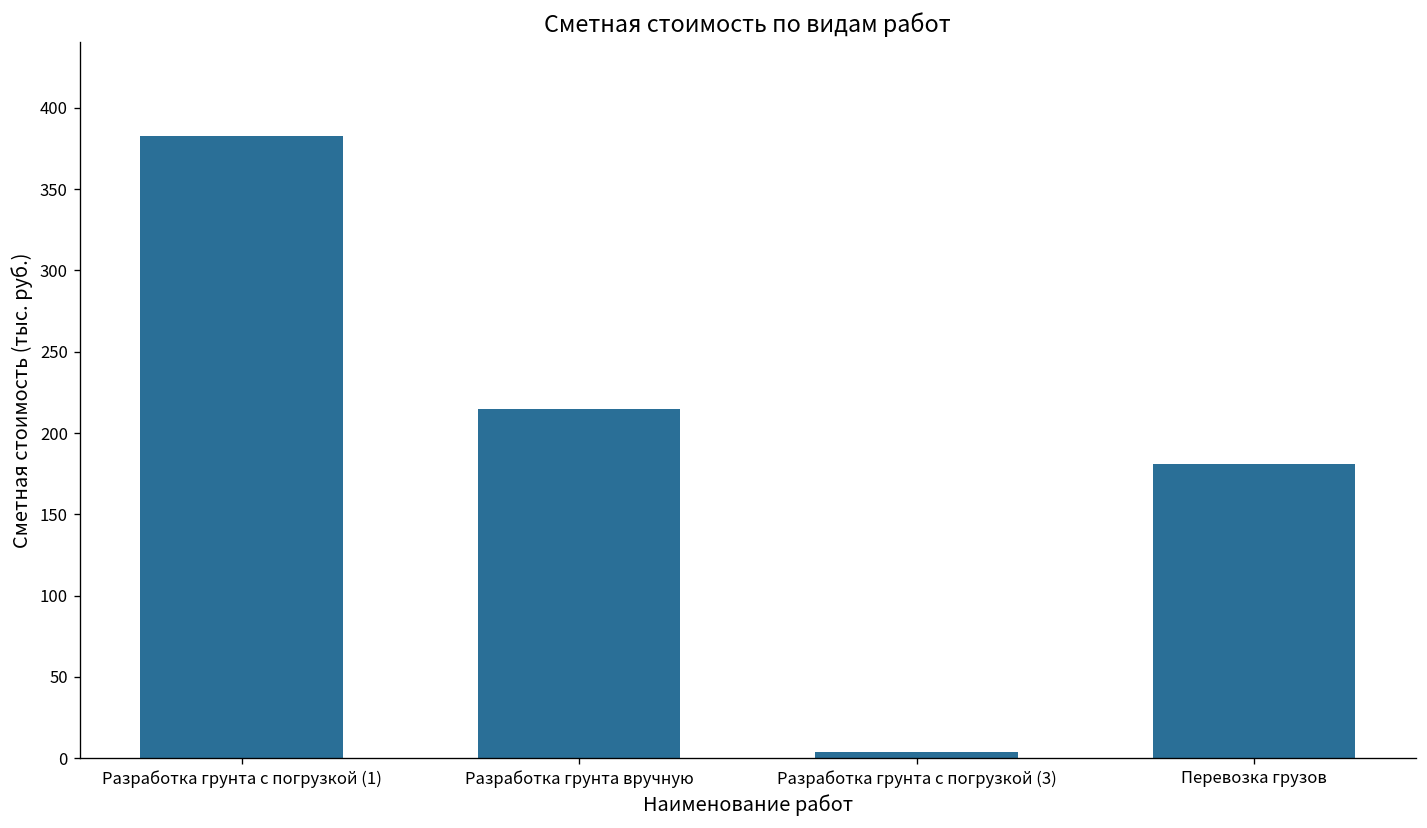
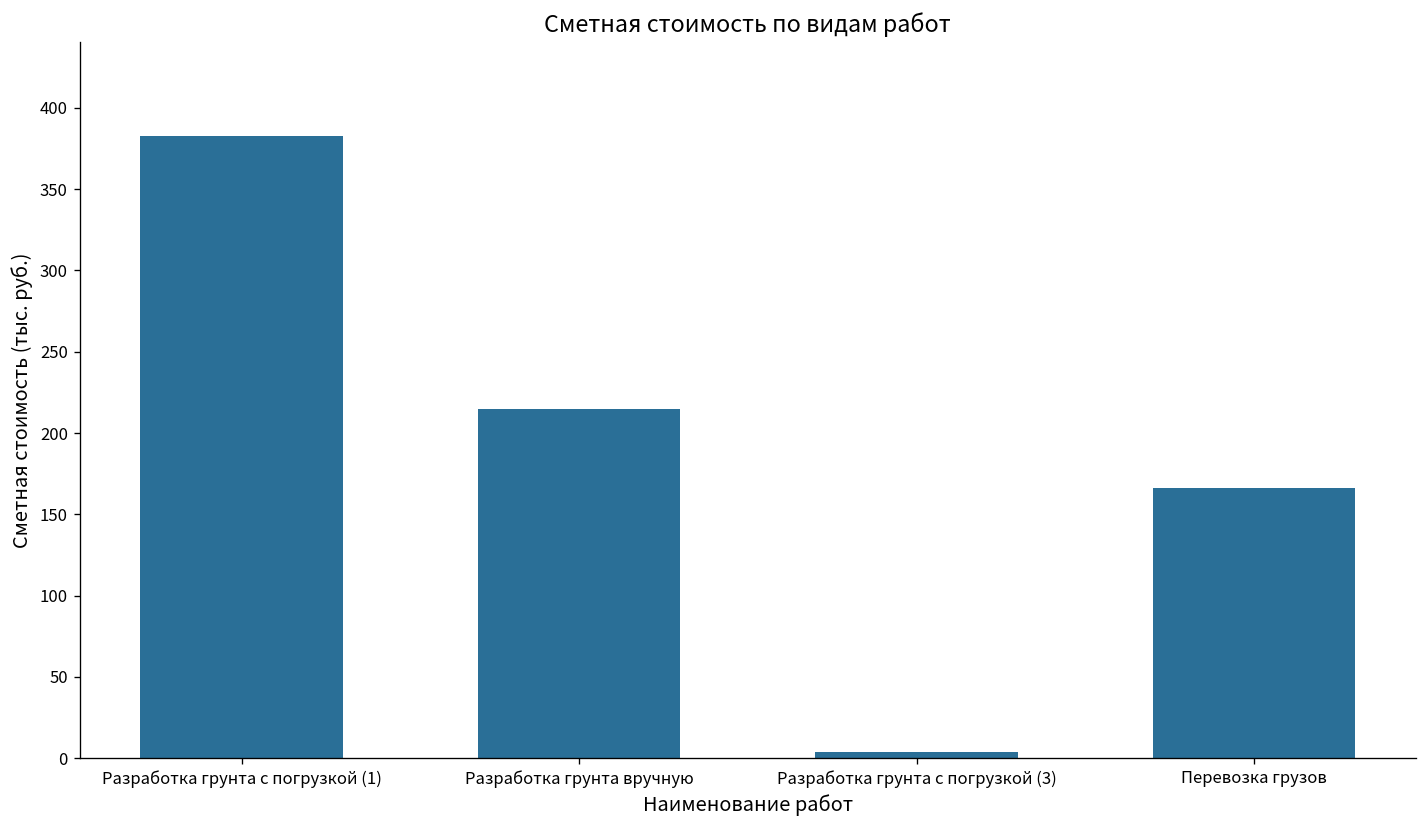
Перевозка грузов: 181 -> 166
